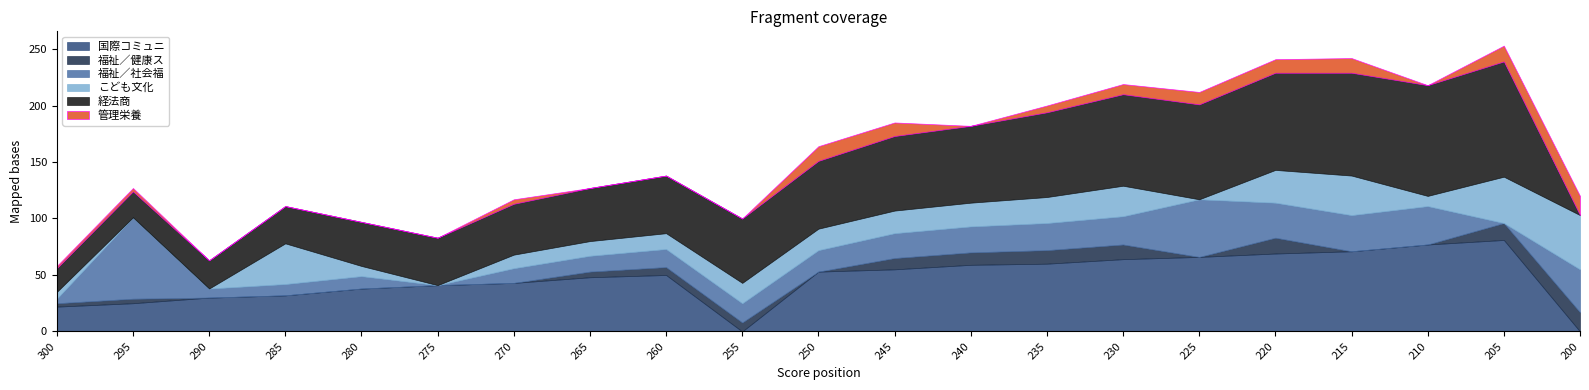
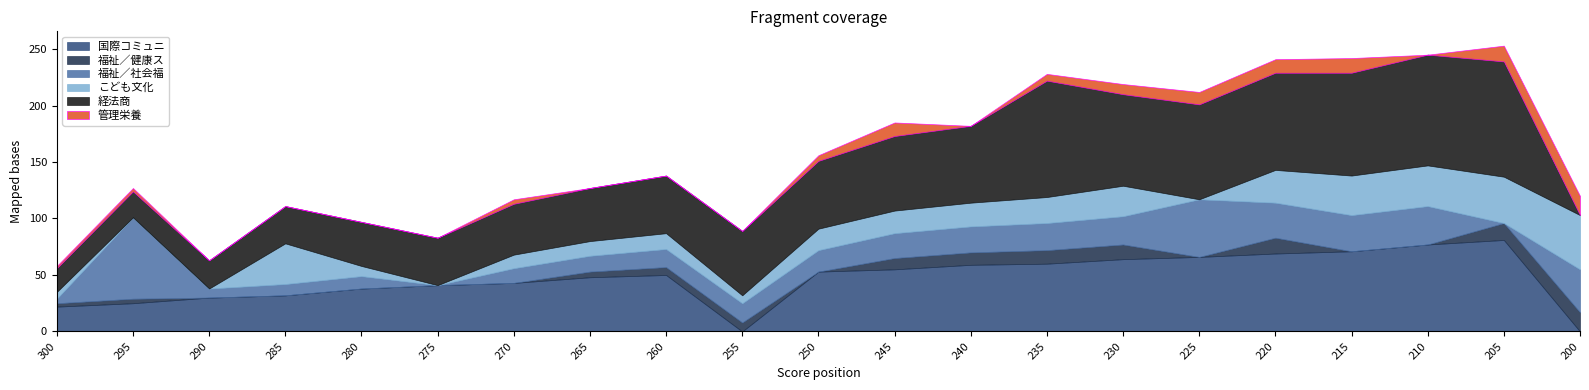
こども文化, 255: 18 -> 7
管理栄養, 250: 13 -> 5
経法商, 235: 75 -> 103
こども文化, 210: 9 -> 36
